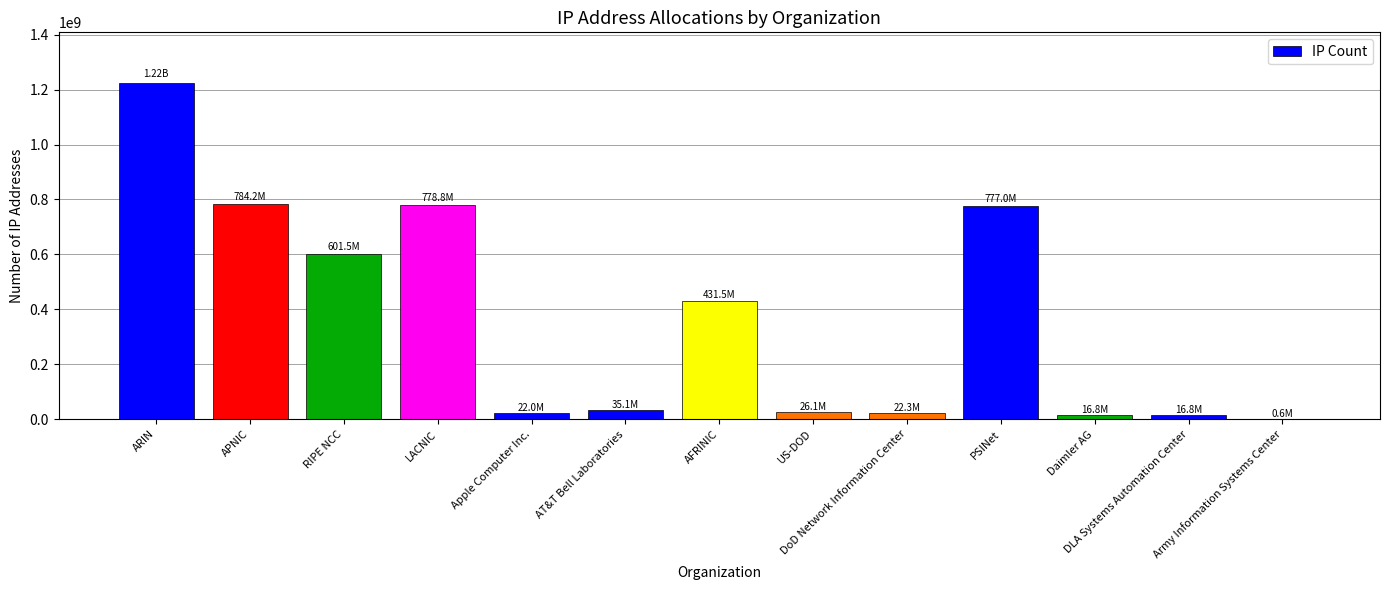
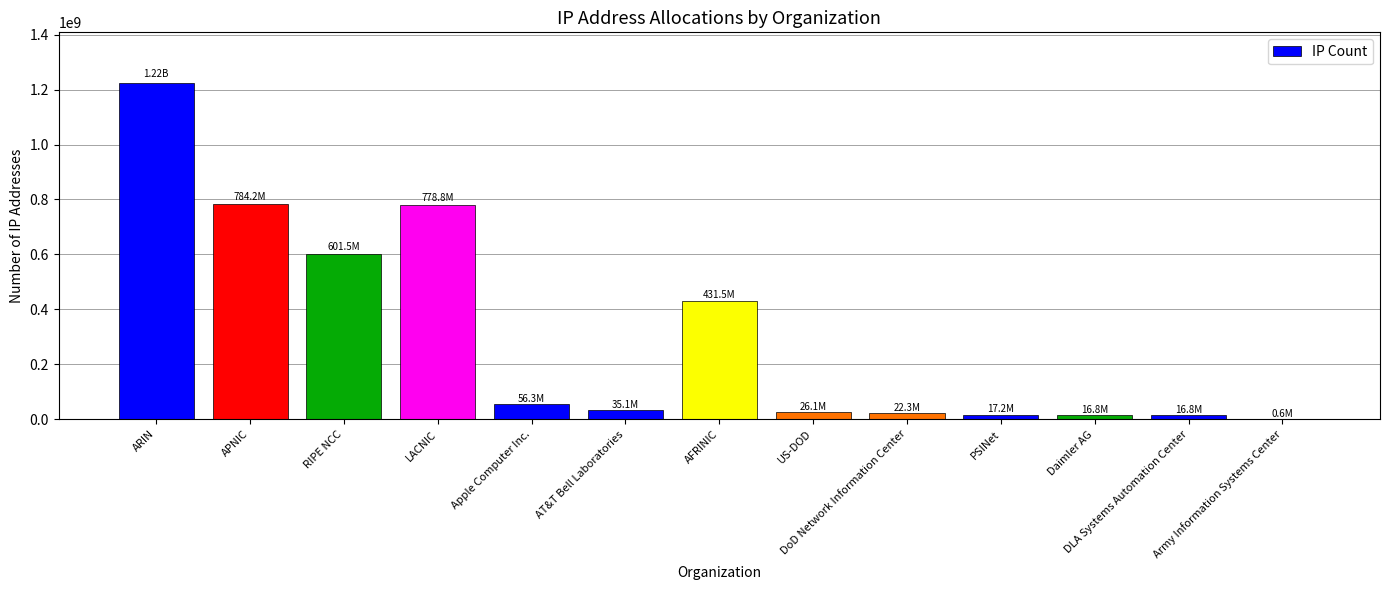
Apple Computer Inc.: 22.0M -> 56.3M
PSINet: 777.0M -> 17.2M
